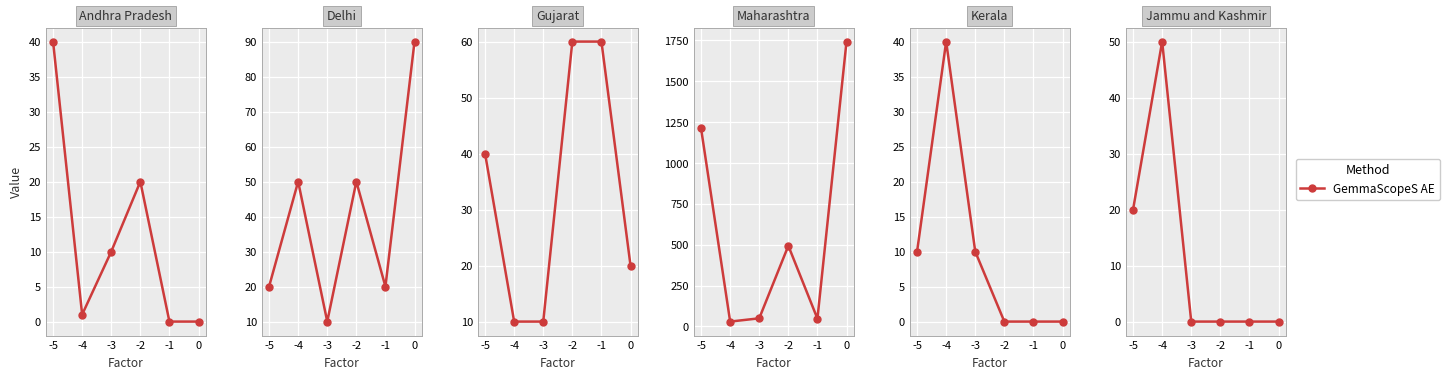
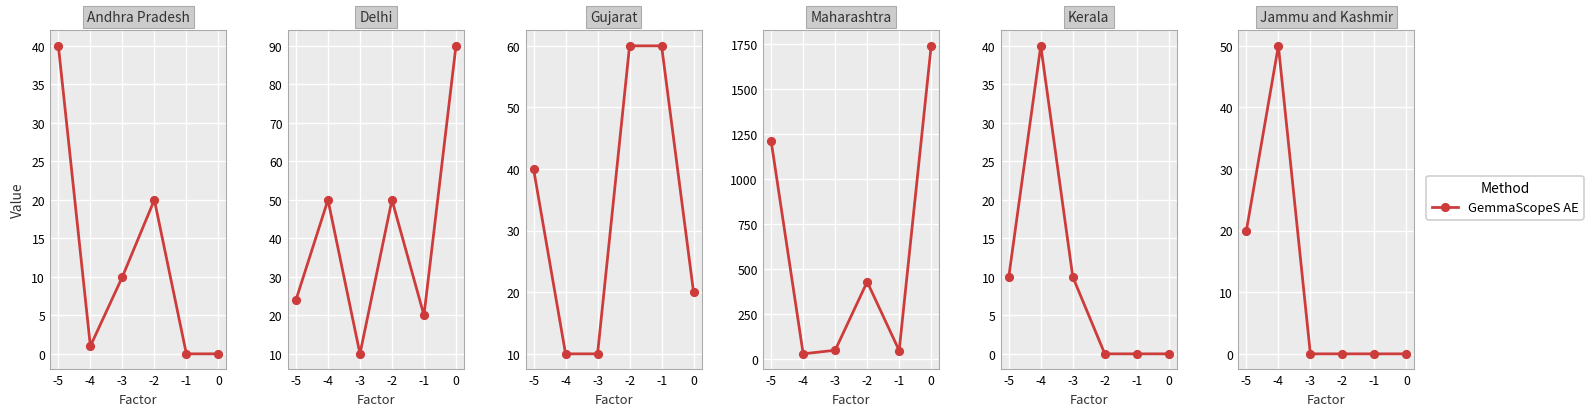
Delhi, -5: 20 -> 24
Maharashtra, -2: 490 -> 430
